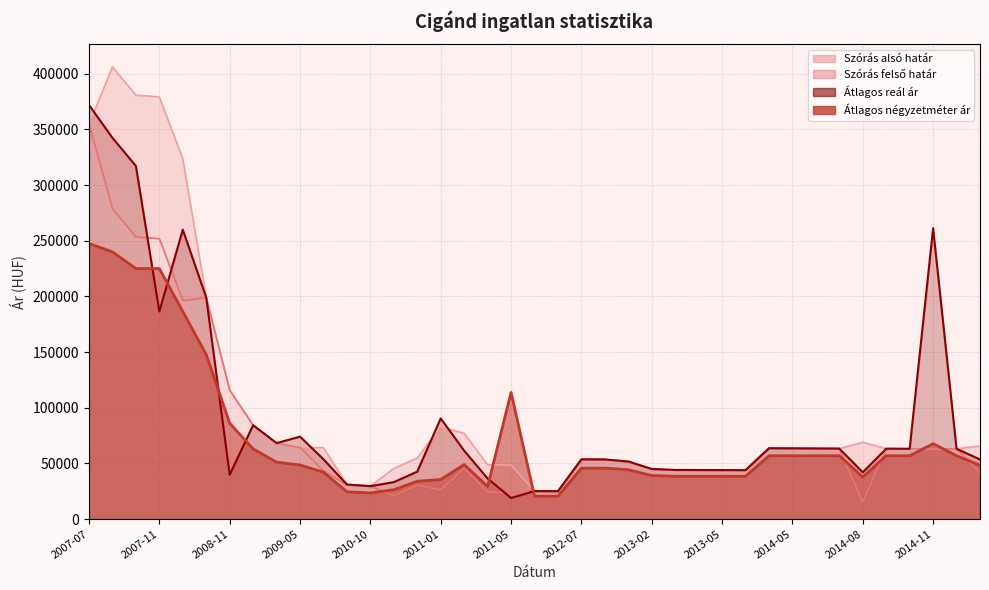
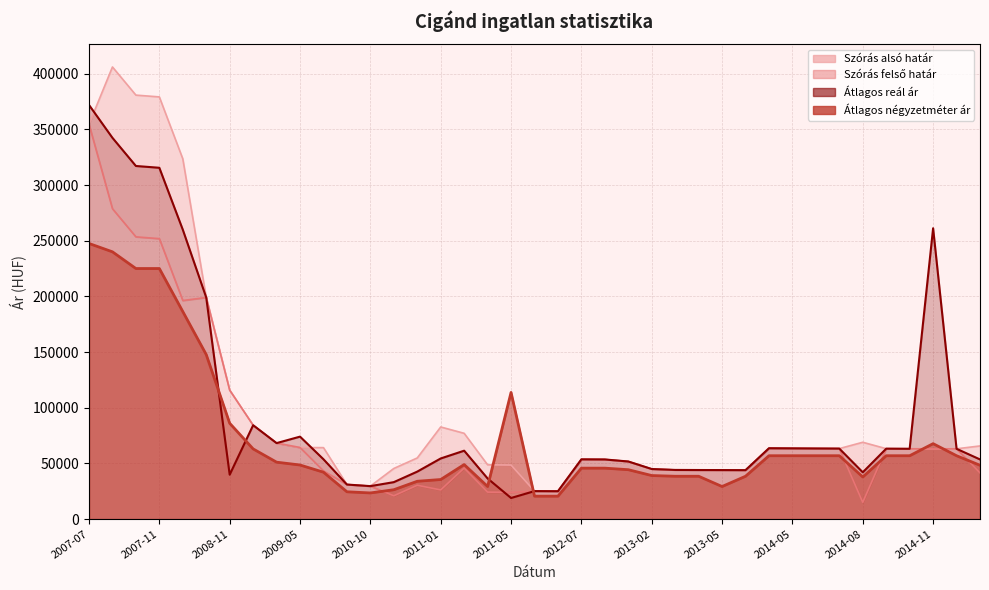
Átlagos reál ár, 2007-11: 186000 -> 315000
Átlagos reál ár, 2011-01: 90000 -> 54000
Átlagos négyzetméter ár, 2013-05: 38000 -> 29000
